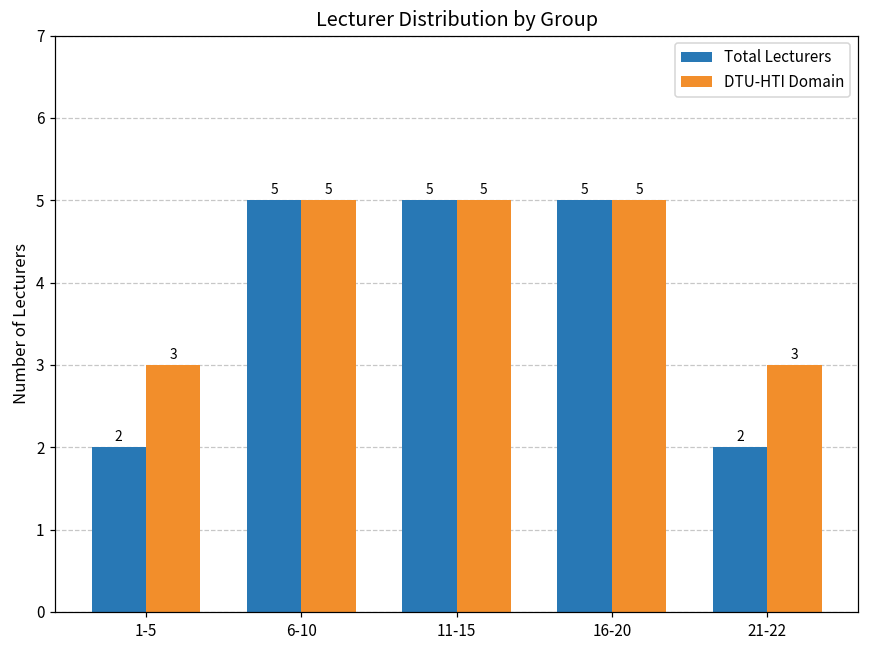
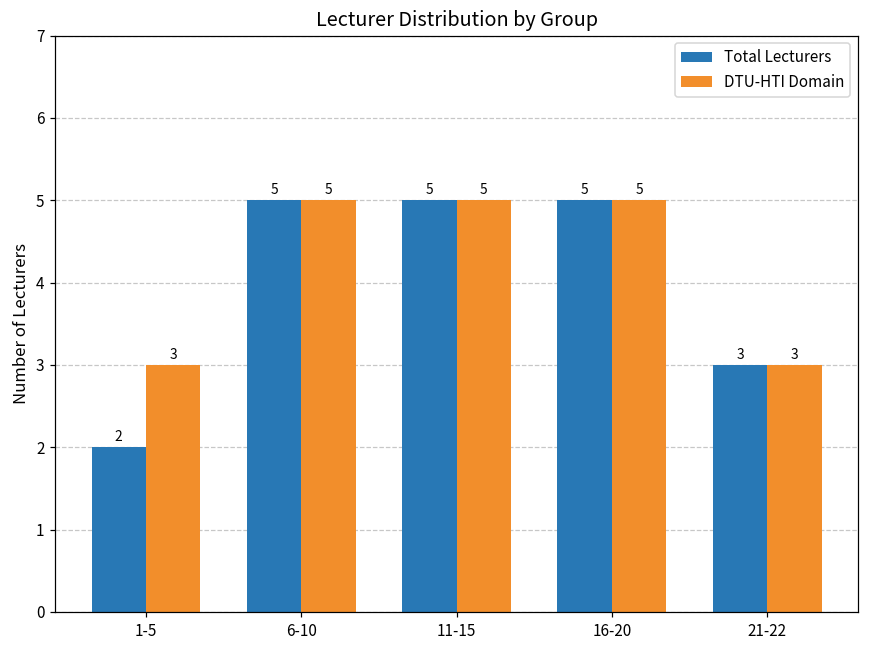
Total Lecturers, 21-22: 2 -> 3
